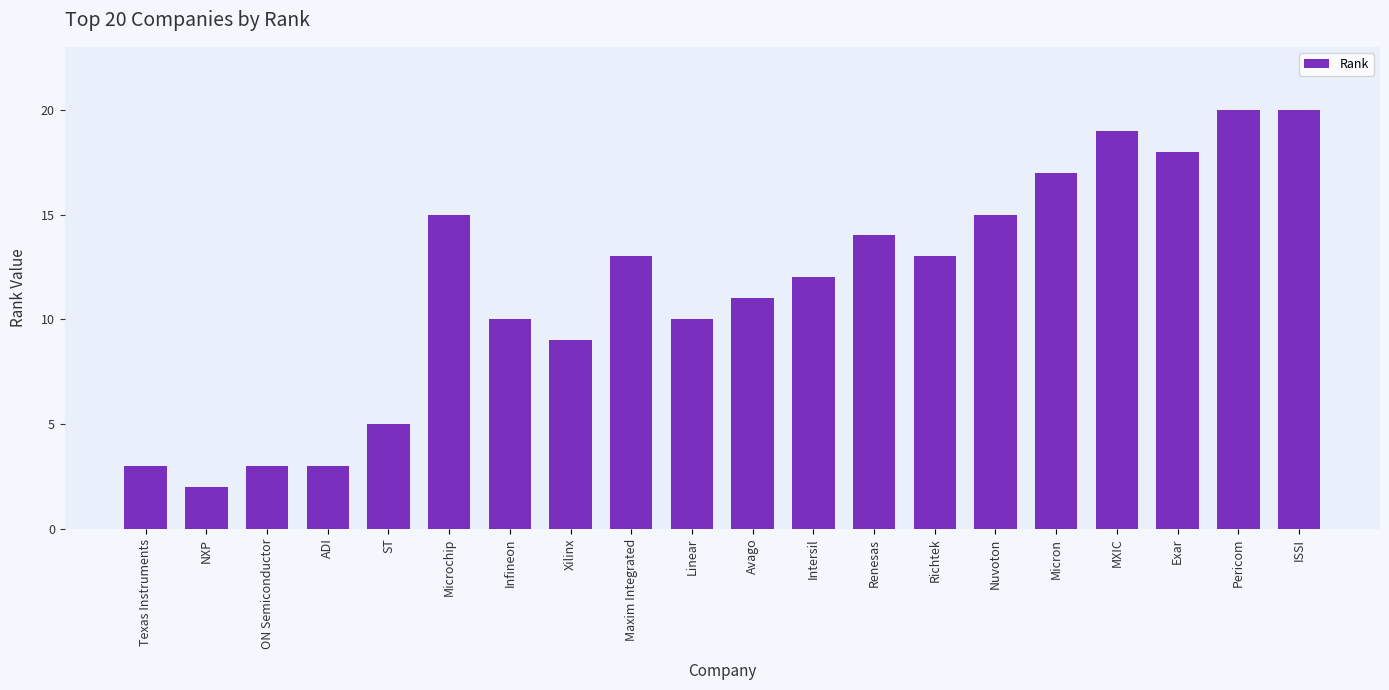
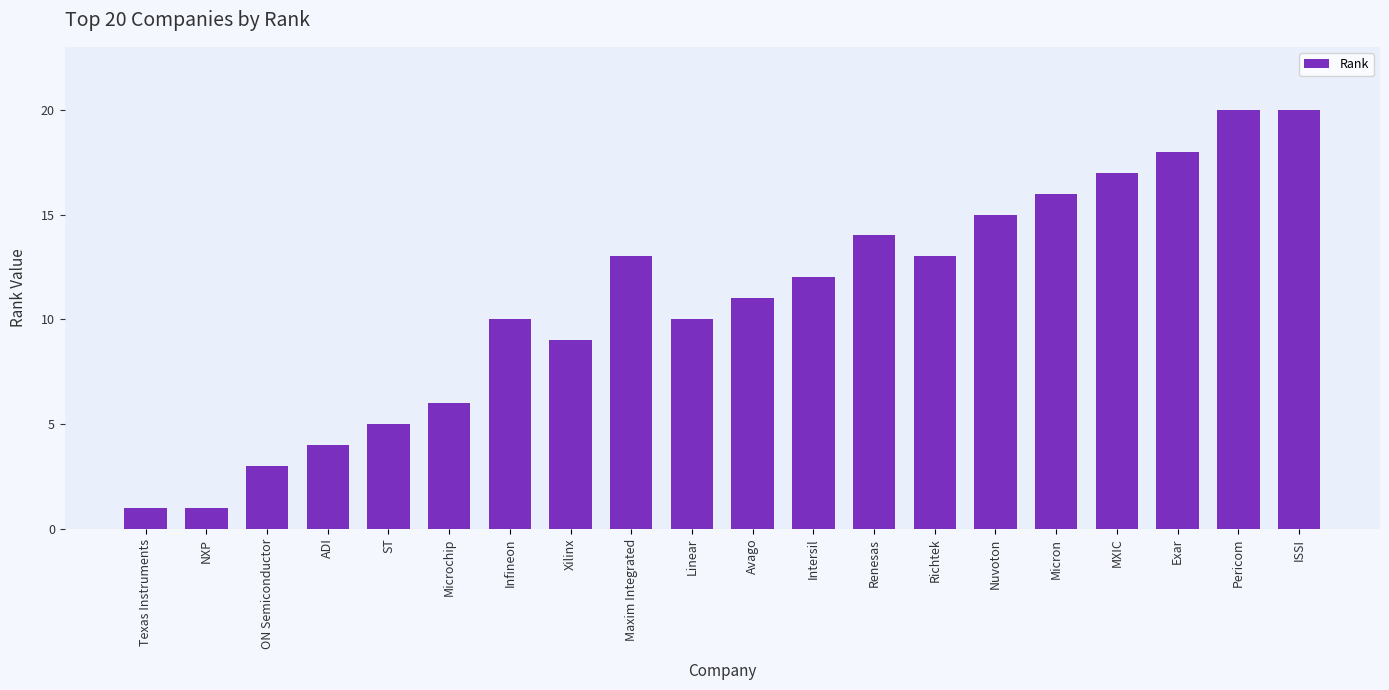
Texas Instruments: 3 -> 1
NXP: 2 -> 1
ADI: 3 -> 4
Microchip: 15 -> 6
Micron: 17 -> 16
MXIC: 19 -> 17
